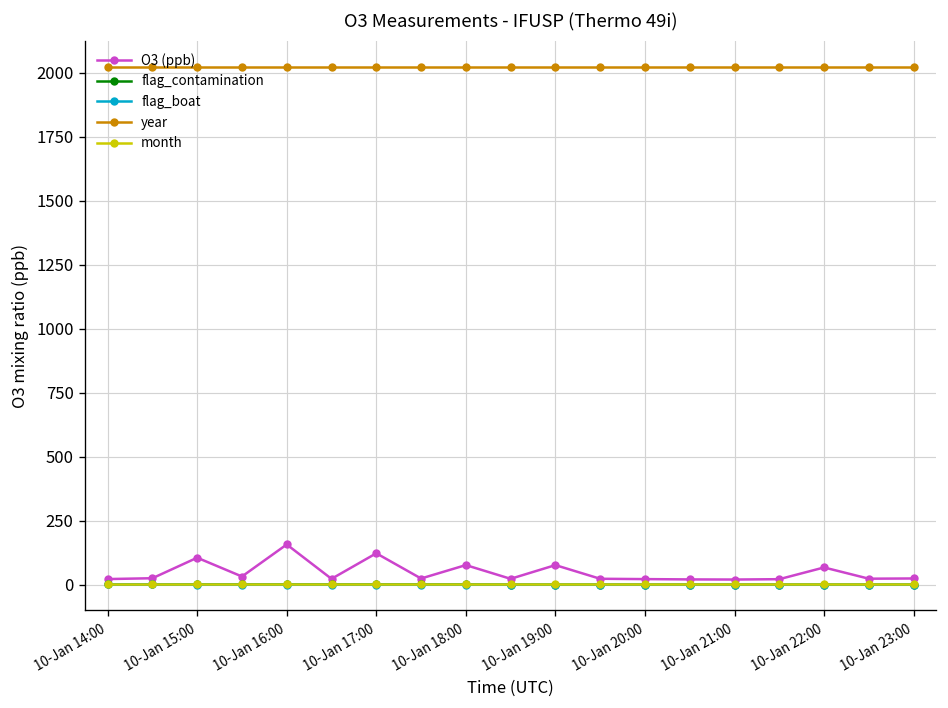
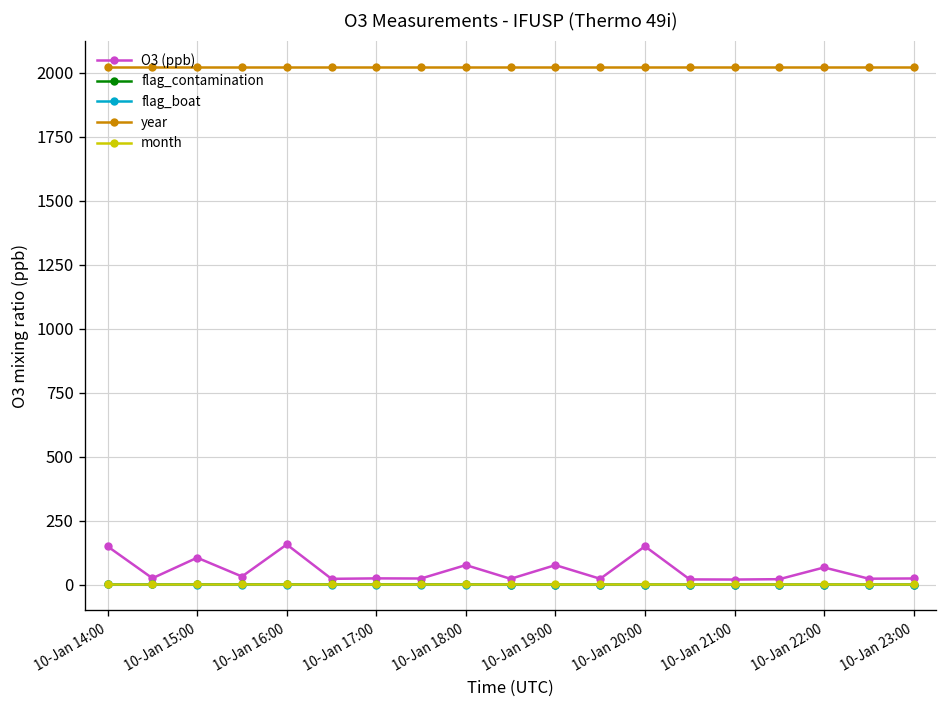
O3 (ppb), 10-Jan 14:00: 20 -> 150
O3 (ppb), 10-Jan 17:00: 120 -> 20
O3 (ppb), 10-Jan 20:00: 20 -> 150
